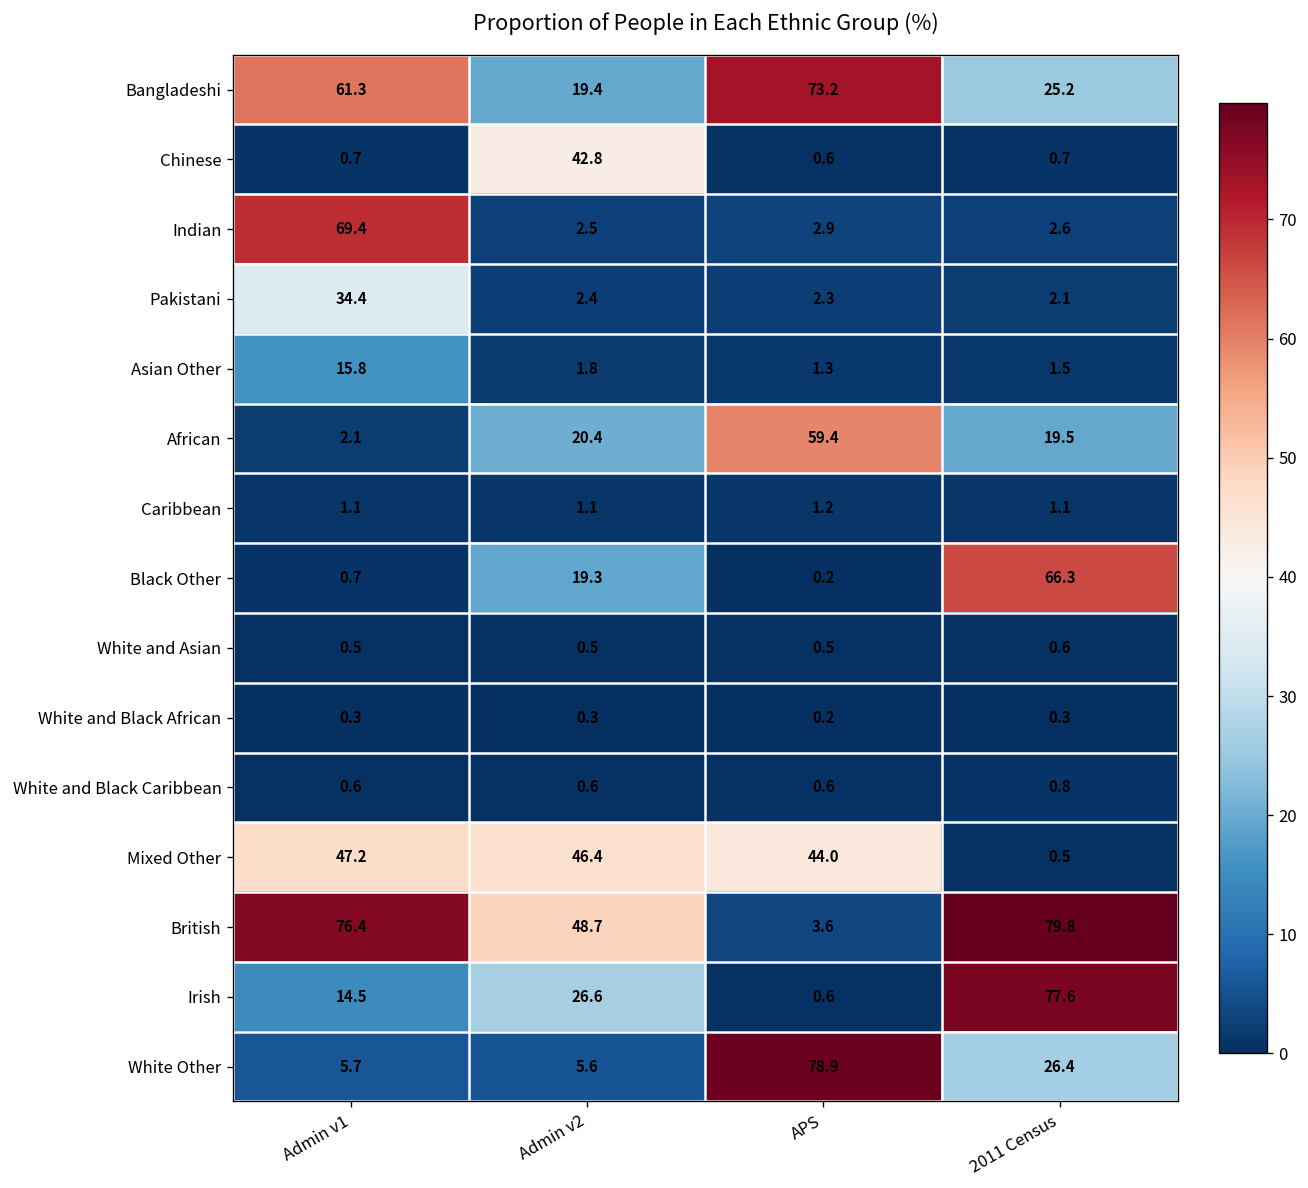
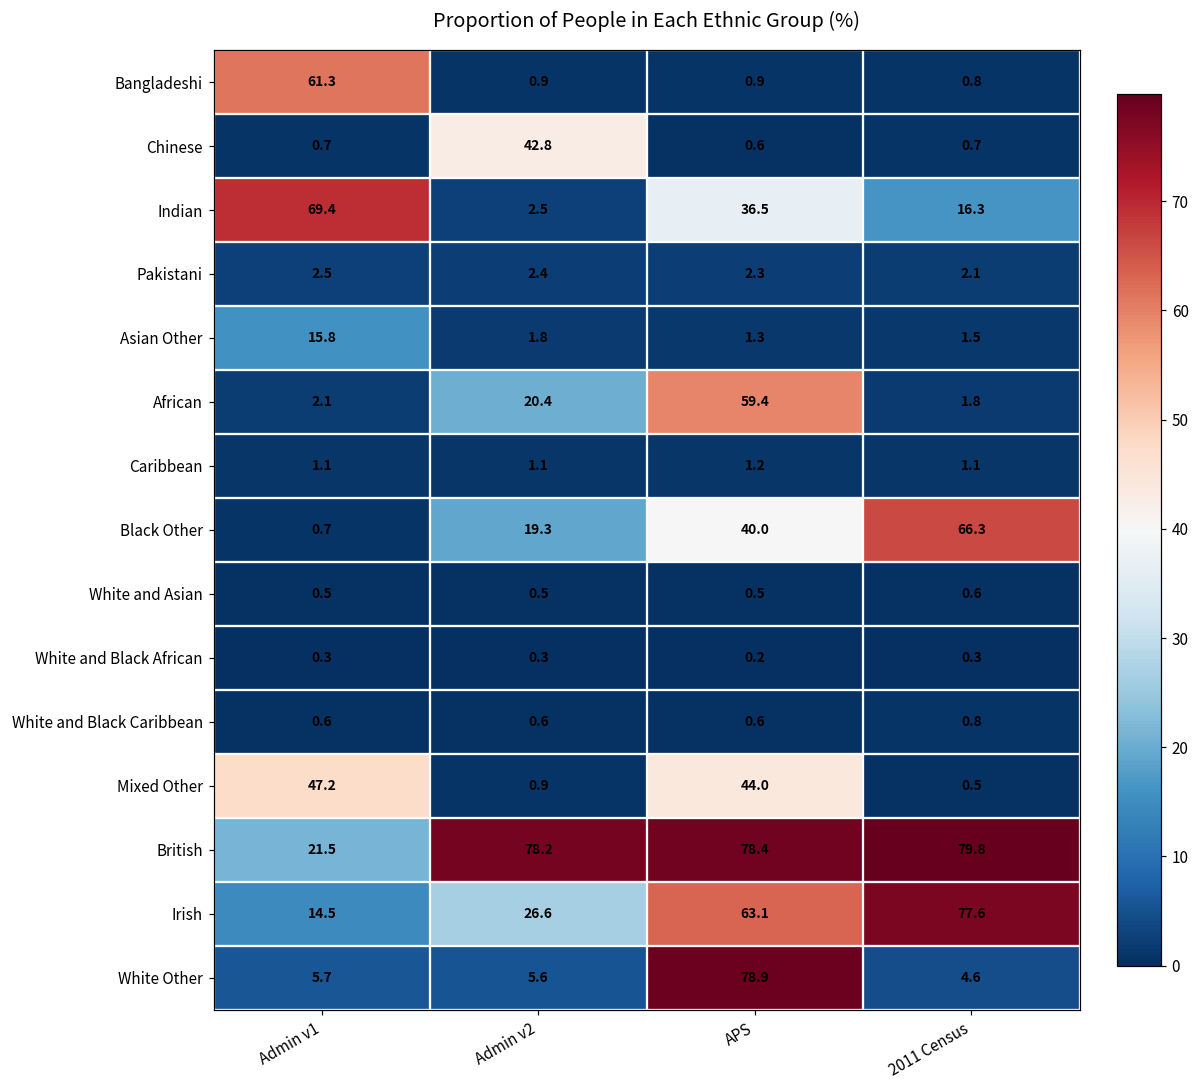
Bangladeshi, Admin v2: 19.4 -> 0.9
Bangladeshi, APS: 73.2 -> 0.9
Bangladeshi, 2011 Census: 25.2 -> 0.8
Indian, APS: 2.9 -> 36.5
Indian, 2011 Census: 2.6 -> 16.3
Pakistani, Admin v1: 34.4 -> 2.5
African, 2011 Census: 19.5 -> 1.8
Black Other, APS: 0.2 -> 40.0
Mixed Other, Admin v2: 46.4 -> 0.9
British, Admin v1: 76.4 -> 21.5
British, Admin v2: 48.7 -> 78.2
British, APS: 3.6 -> 78.4
Irish, APS: 0.6 -> 63.1
White Other, 2011 Census: 26.4 -> 4.6
